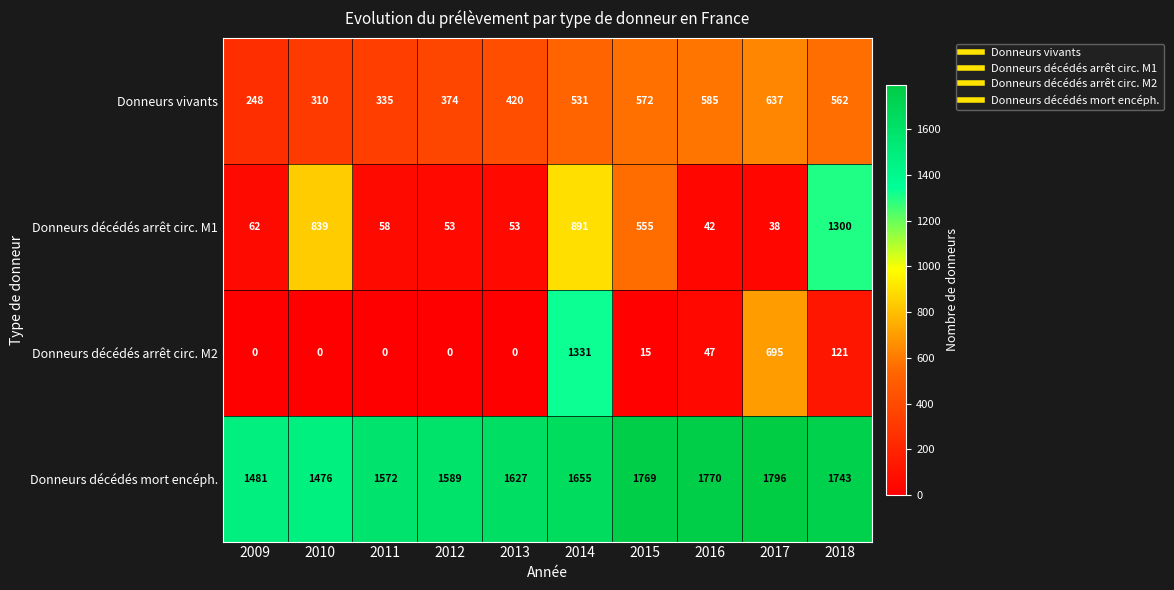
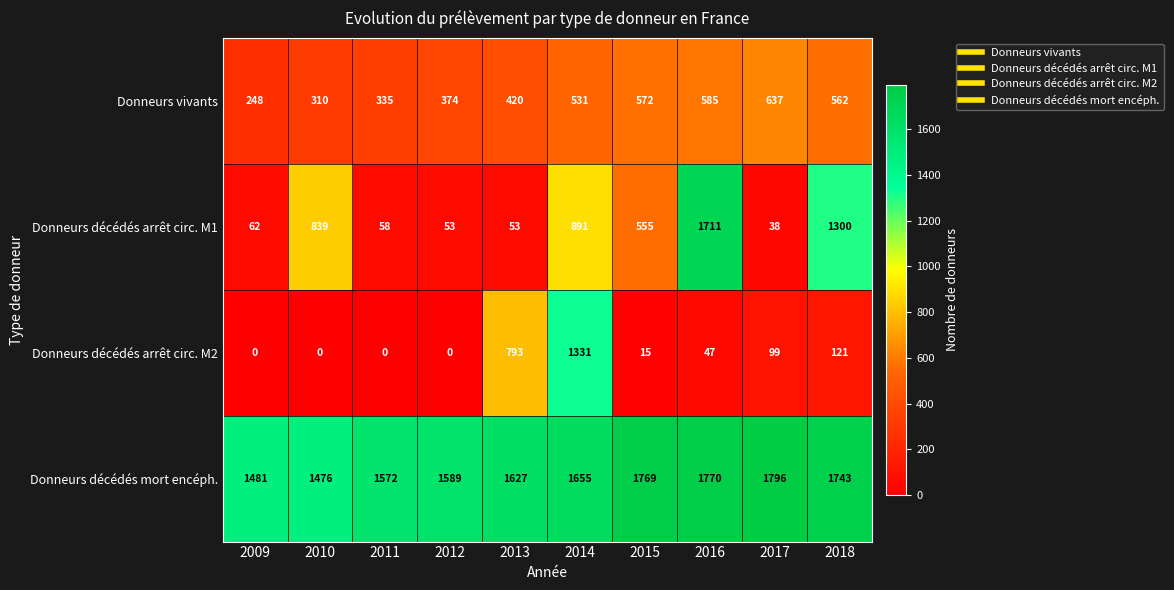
Donneurs décédés arrêt circ. M1, 2016: 42 -> 1711
Donneurs décédés arrêt circ. M2, 2013: 0 -> 793
Donneurs décédés arrêt circ. M2, 2017: 695 -> 99
